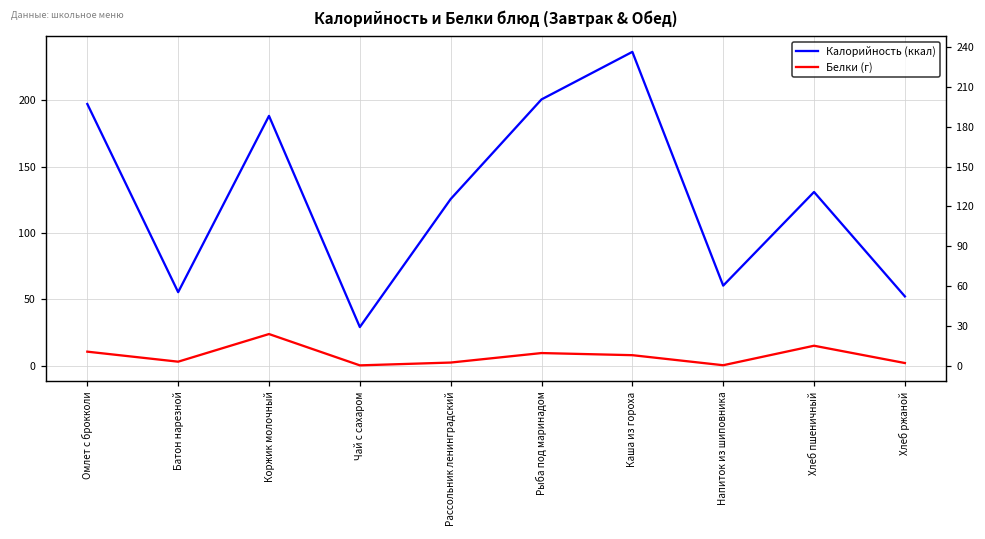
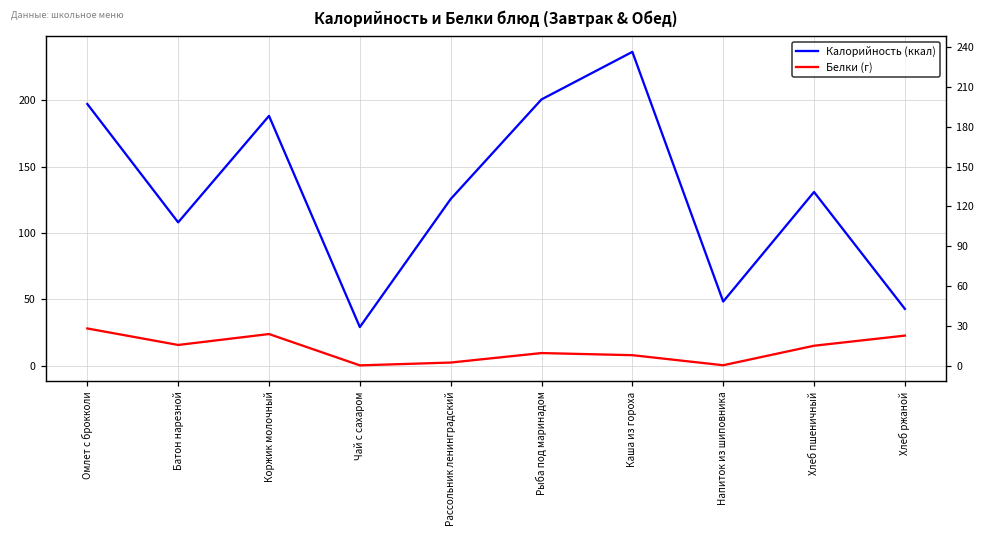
Белки (г), Омлет с брокколи: 11 -> 28
Калорийность (ккал), Батон нарезной: 55 -> 108
Белки (г), Батон нарезной: 3 -> 16
Калорийность (ккал), Напиток из шиповника: 60 -> 48
Калорийность (ккал), Хлеб ржаной: 52 -> 43
Белки (г), Хлеб ржаной: 2 -> 23
